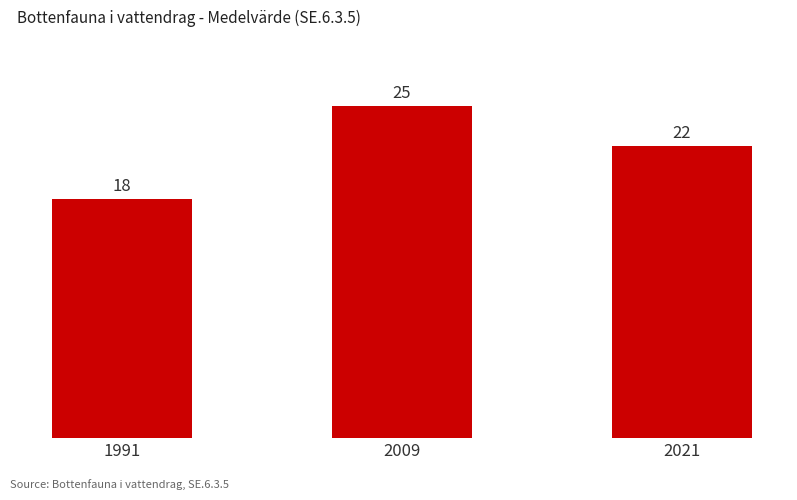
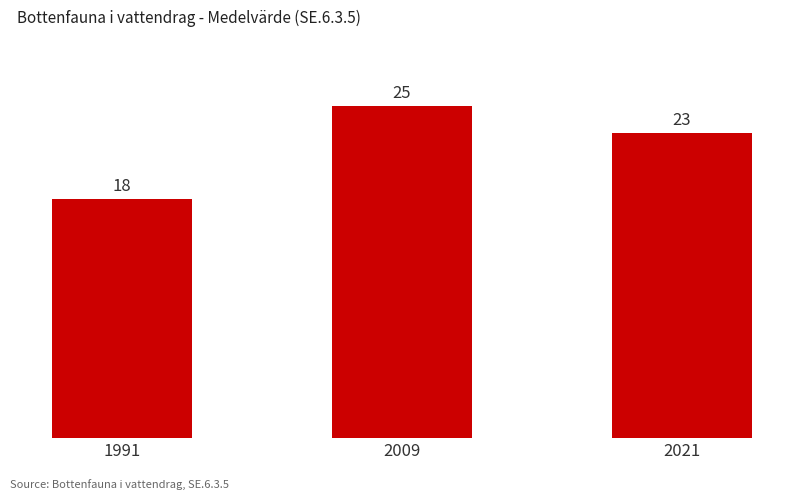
2021: 22 -> 23
